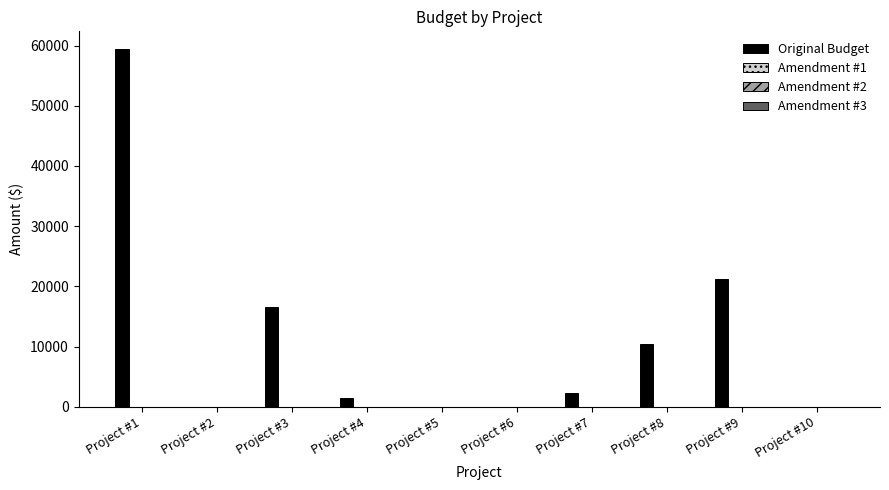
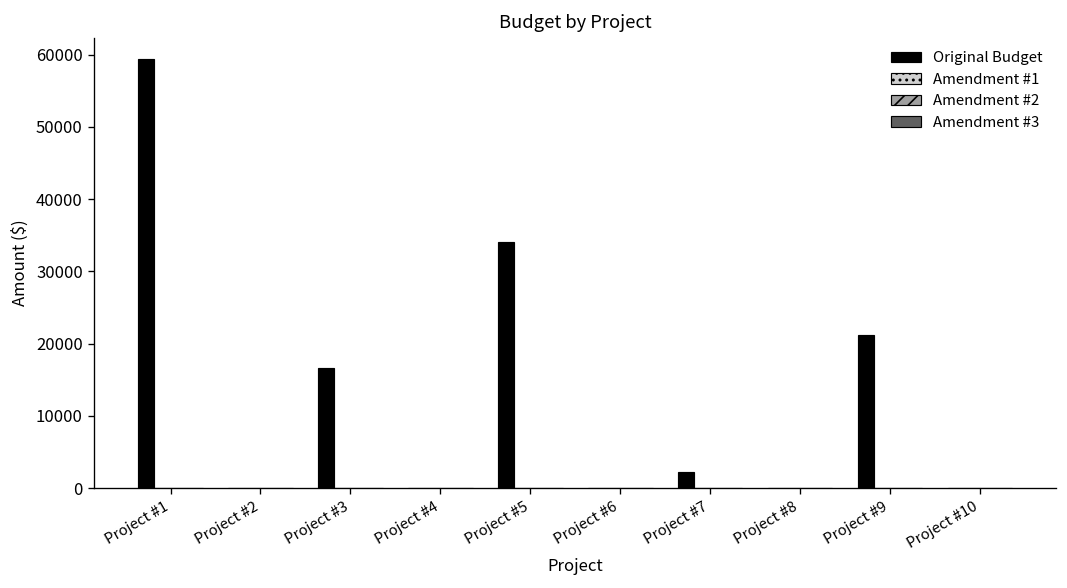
Original Budget, Project #4: 2000 -> 0
Original Budget, Project #5: 0 -> 34000
Original Budget, Project #8: 10000 -> 0
